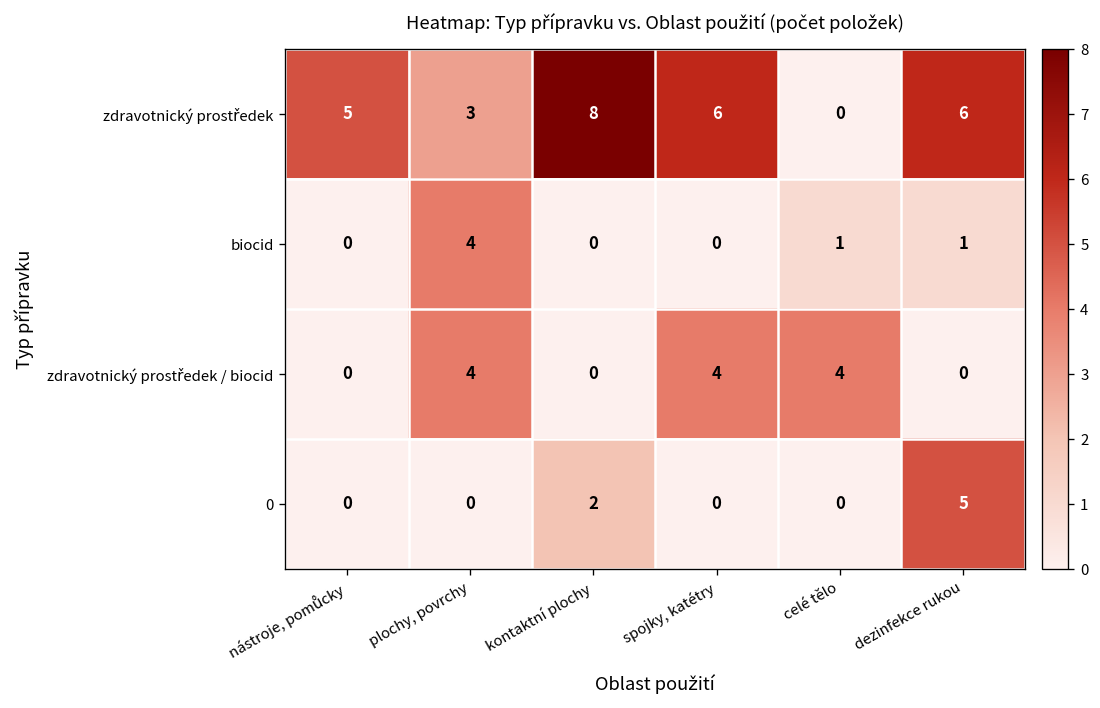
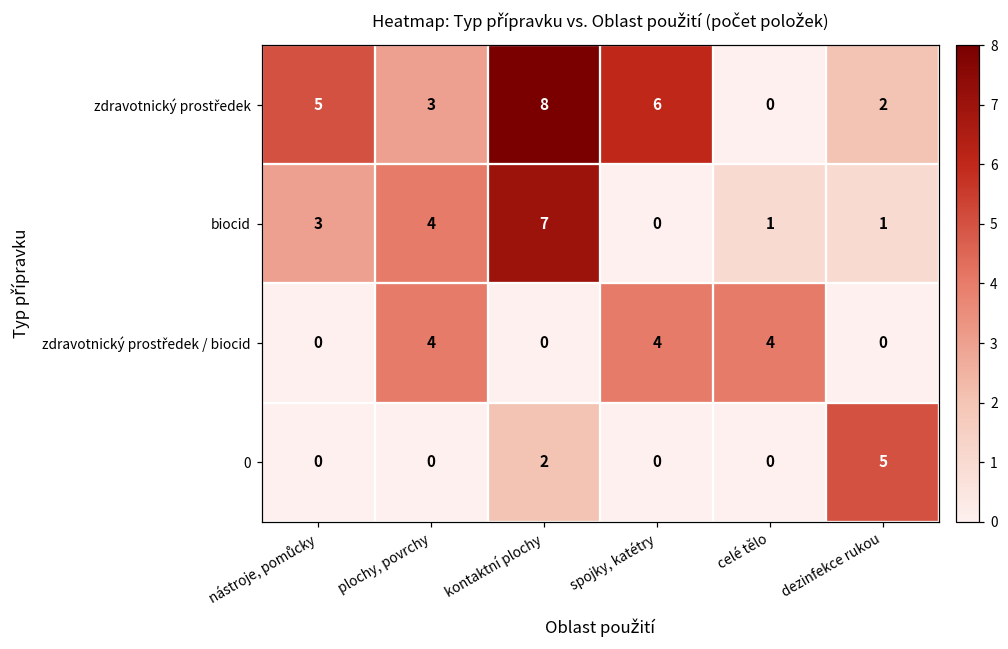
zdravotnický prostředek, dezinfekce rukou: 6 -> 2
biocid, nástroje, pomůcky: 0 -> 3
biocid, kontaktní plochy: 0 -> 7
